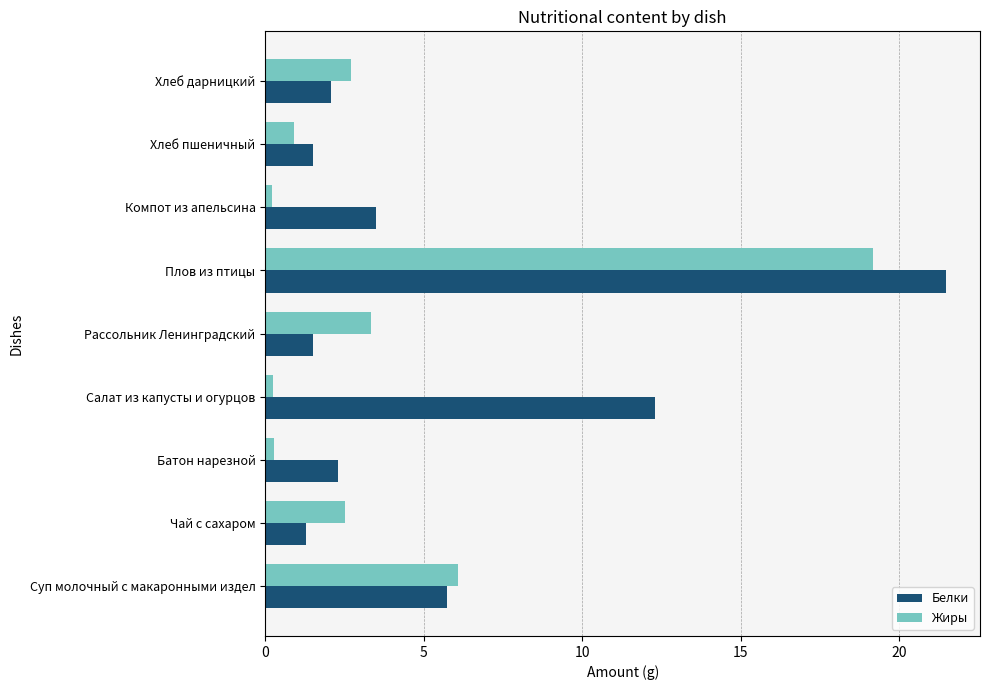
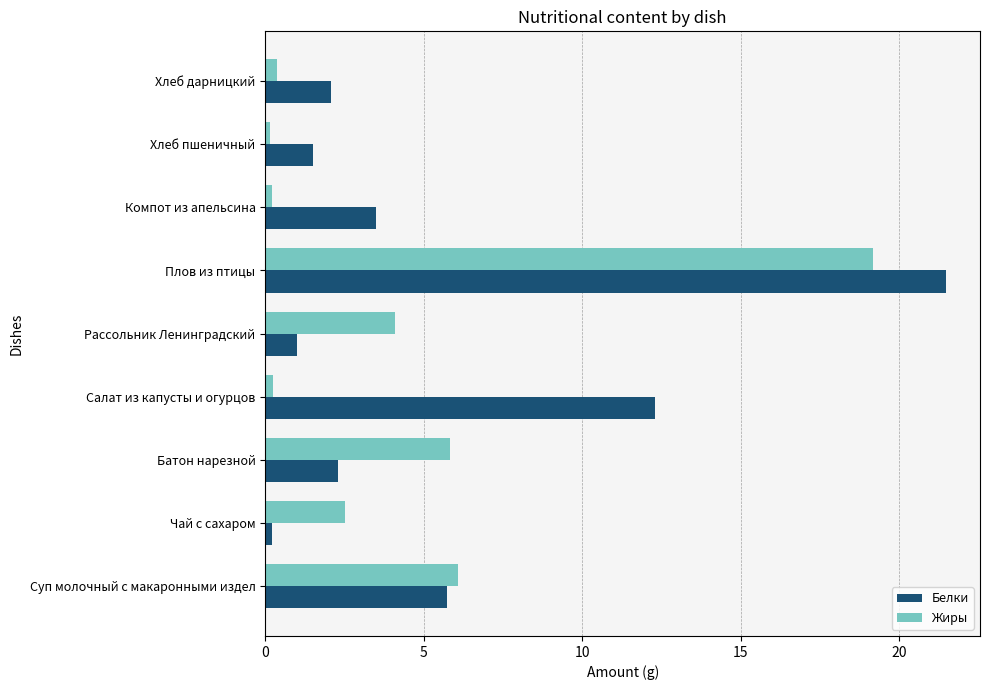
Жиры, Хлеб дарницкий: 2.7 -> 0.4
Жиры, Хлеб пшеничный: 0.9 -> 0.2
Жиры, Рассольник Ленинградский: 3.3 -> 4.1
Белки, Рассольник Ленинградский: 1.5 -> 1.0
Жиры, Батон нарезной: 0.3 -> 5.8
Белки, Чай с сахаром: 1.3 -> 0.2
